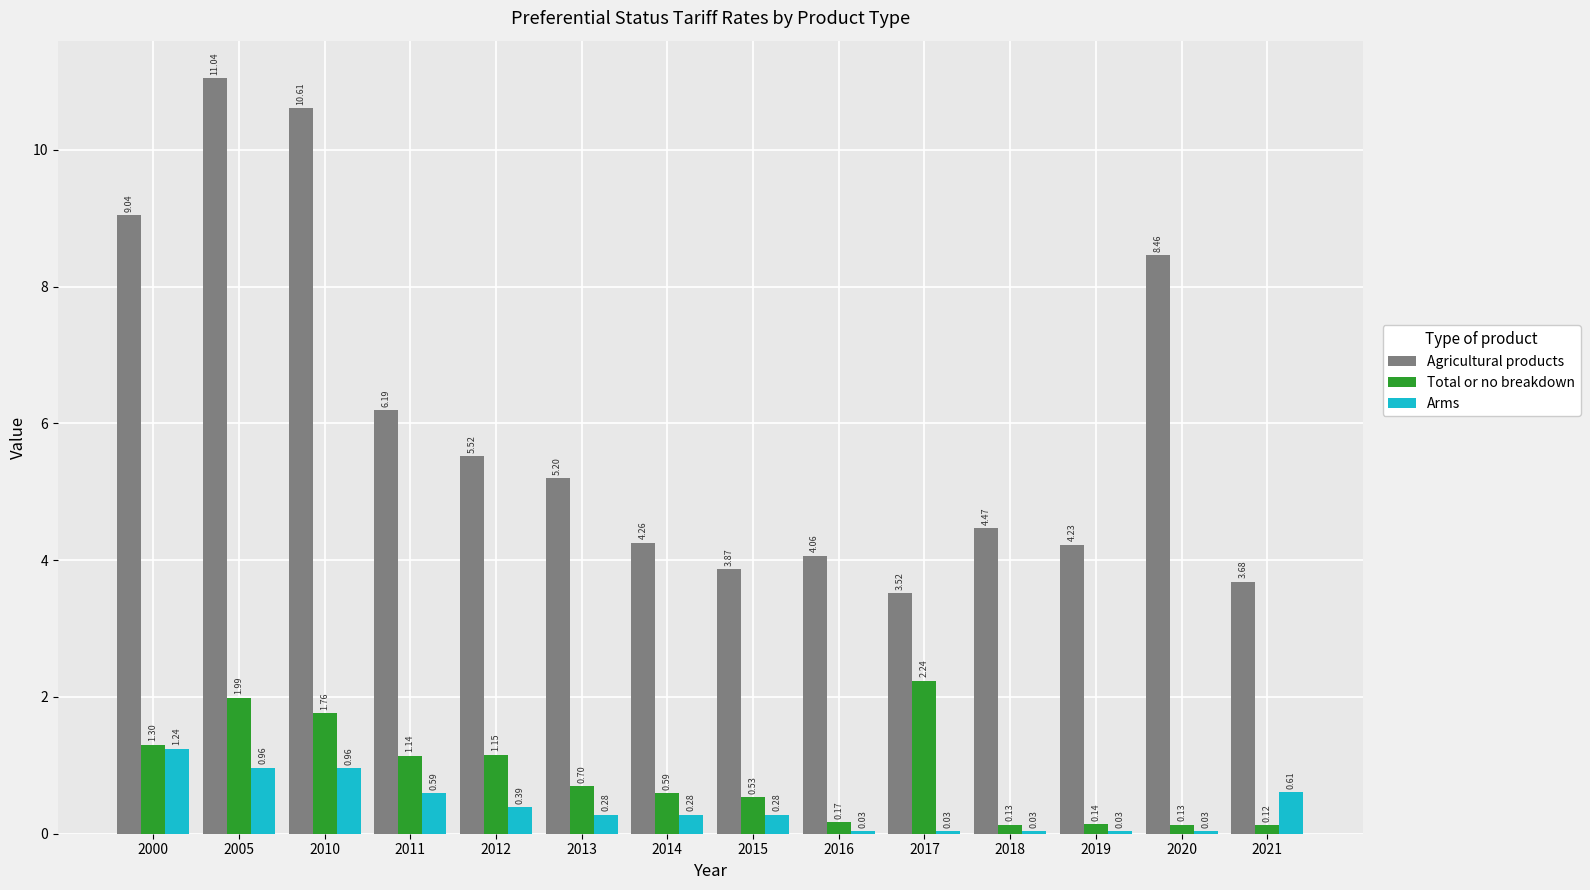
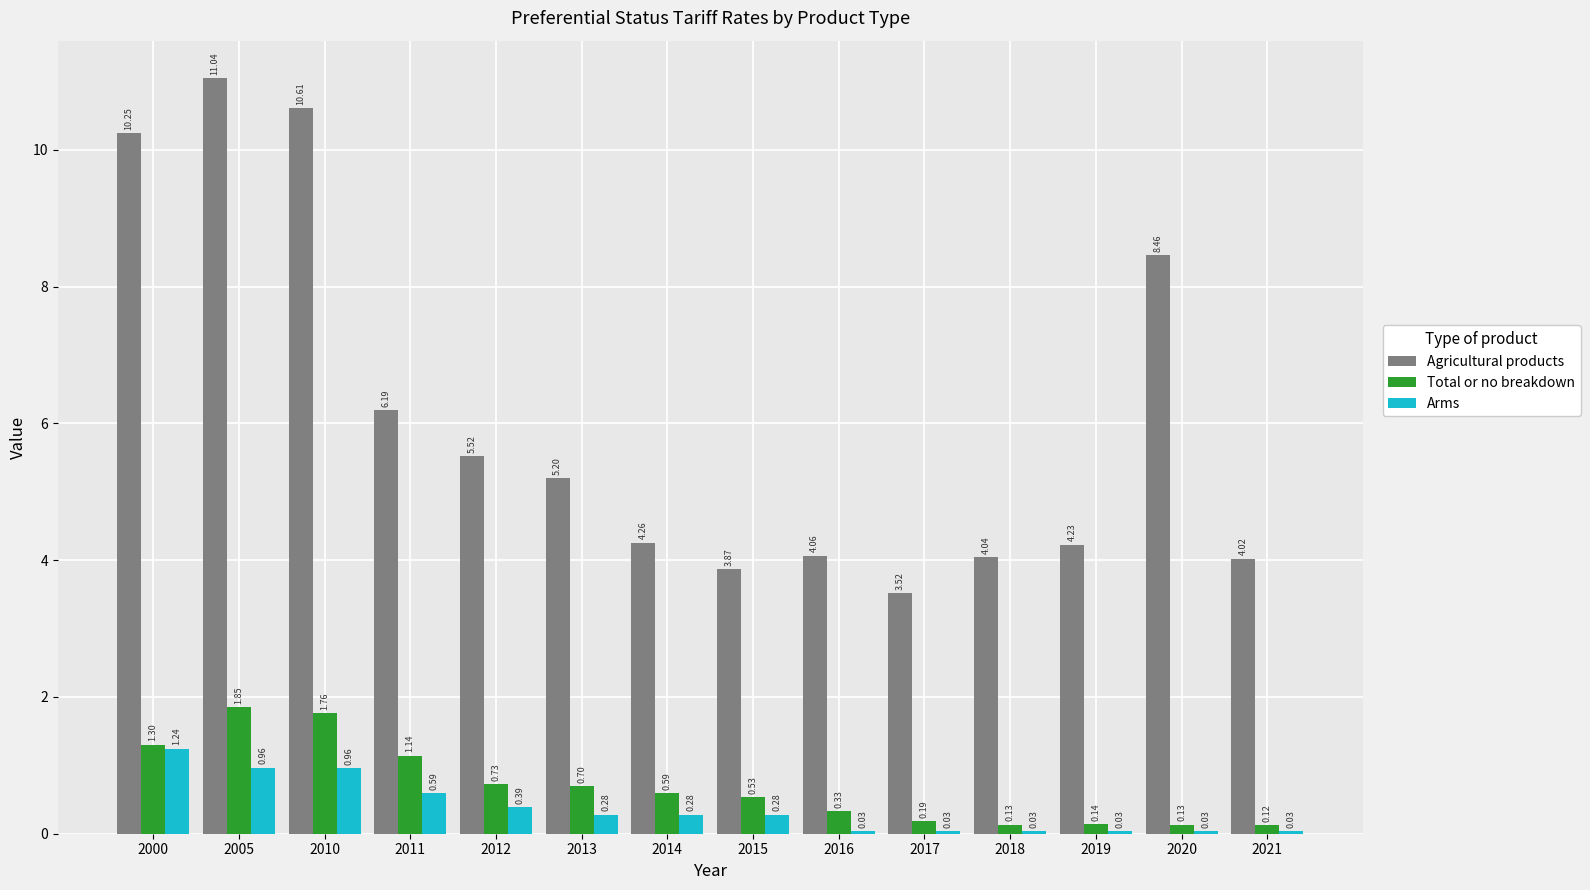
Agricultural products, 2000: 9.04 -> 10.25
Total or no breakdown, 2005: 1.99 -> 1.85
Total or no breakdown, 2012: 1.15 -> 0.73
Total or no breakdown, 2016: 0.17 -> 0.33
Total or no breakdown, 2017: 2.24 -> 0.19
Agricultural products, 2018: 4.47 -> 4.04
Agricultural products, 2021: 3.68 -> 4.02
Arms, 2021: 0.61 -> 0.03
